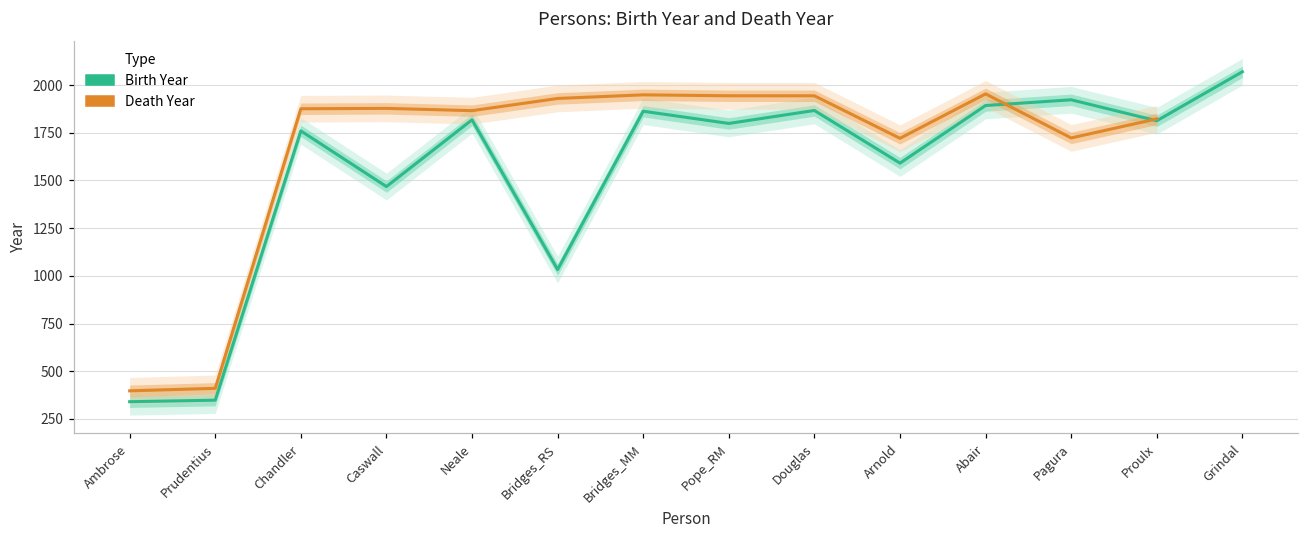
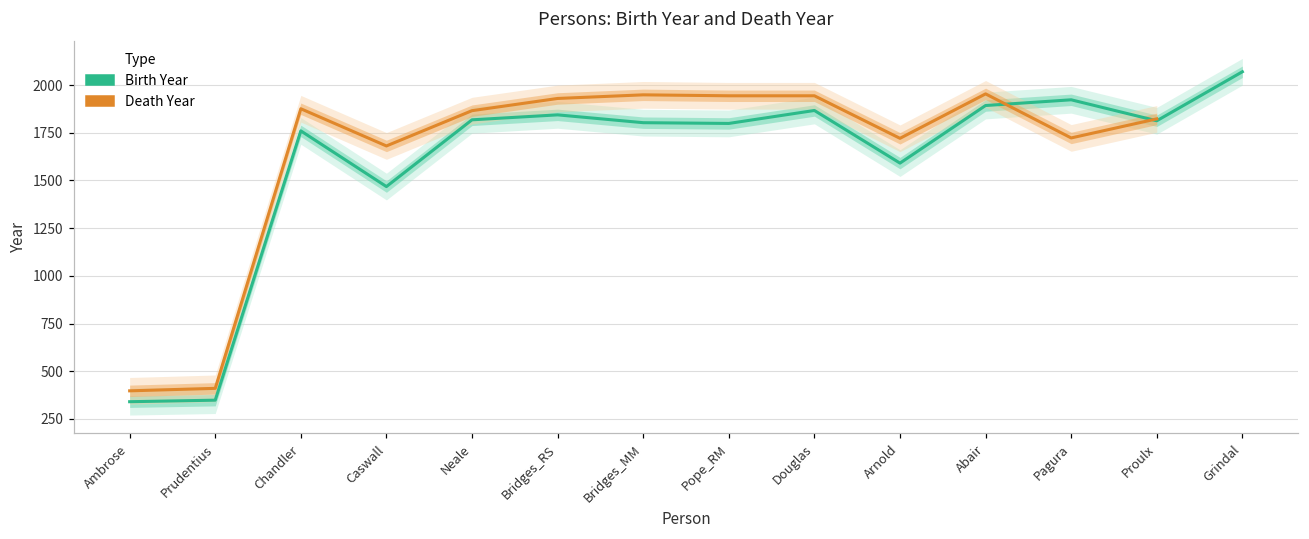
Death Year, Caswall: 1880 -> 1680
Birth Year, Bridges_RS: 1030 -> 1840
Birth Year, Bridges_MM: 1860 -> 1800
